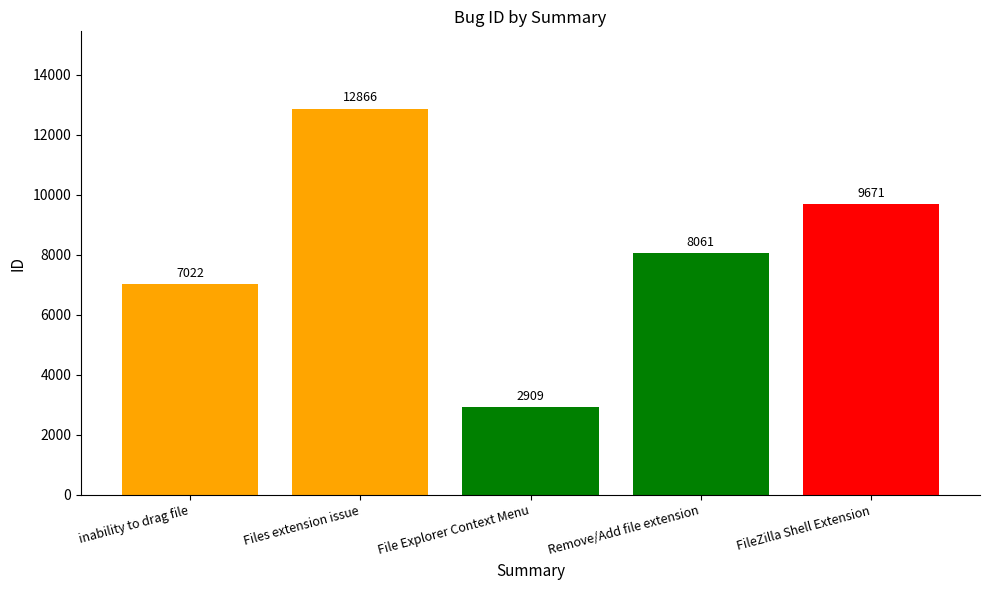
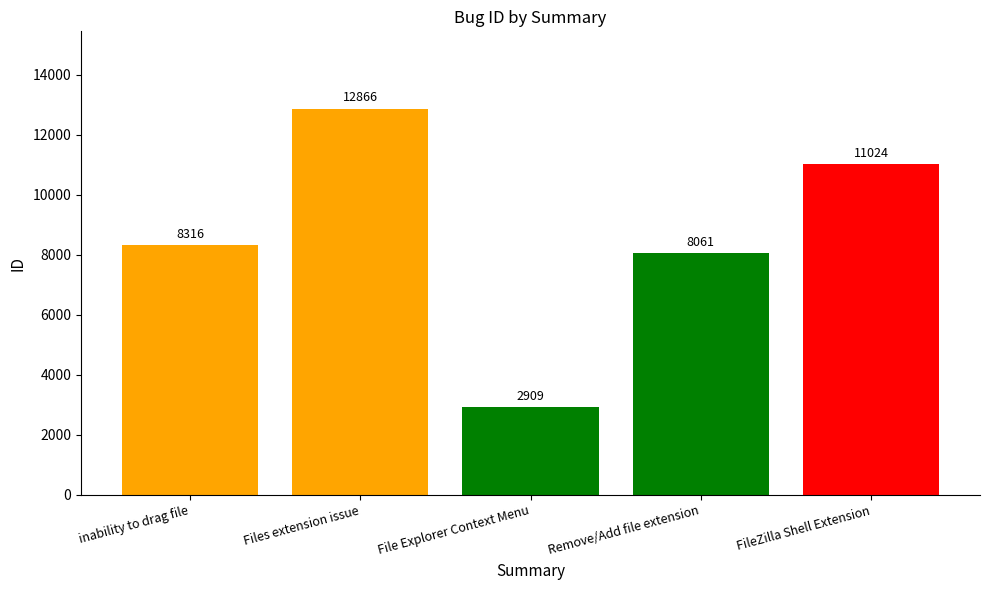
inability to drag file: 7022 -> 8316
FileZilla Shell Extension: 9671 -> 11024
